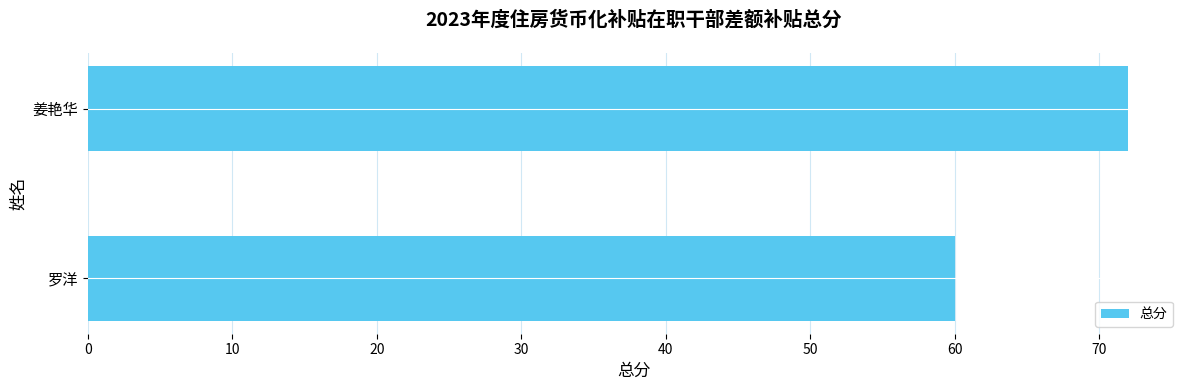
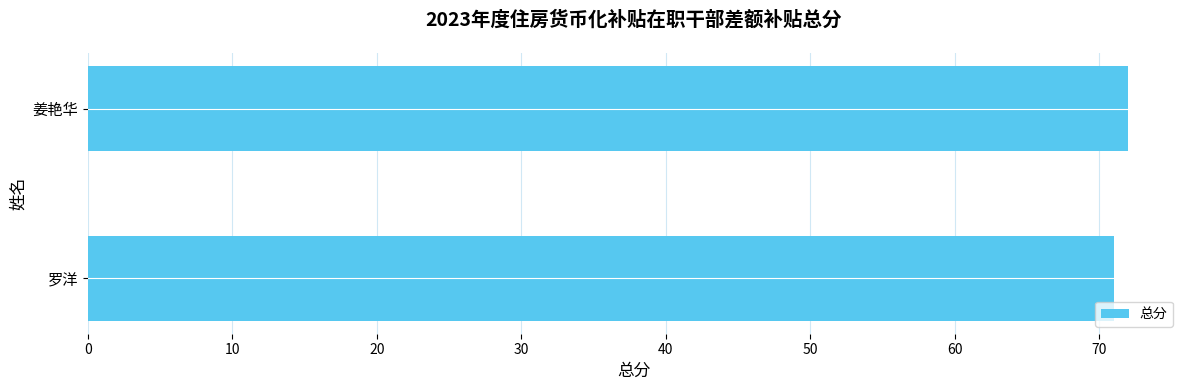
罗洋: 60 -> 71
